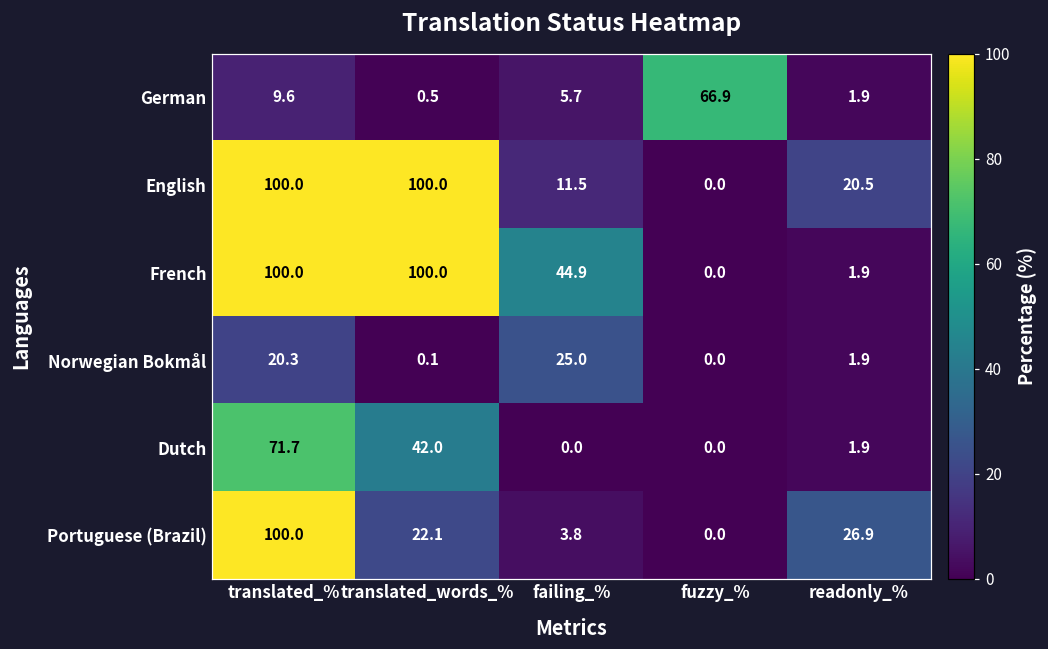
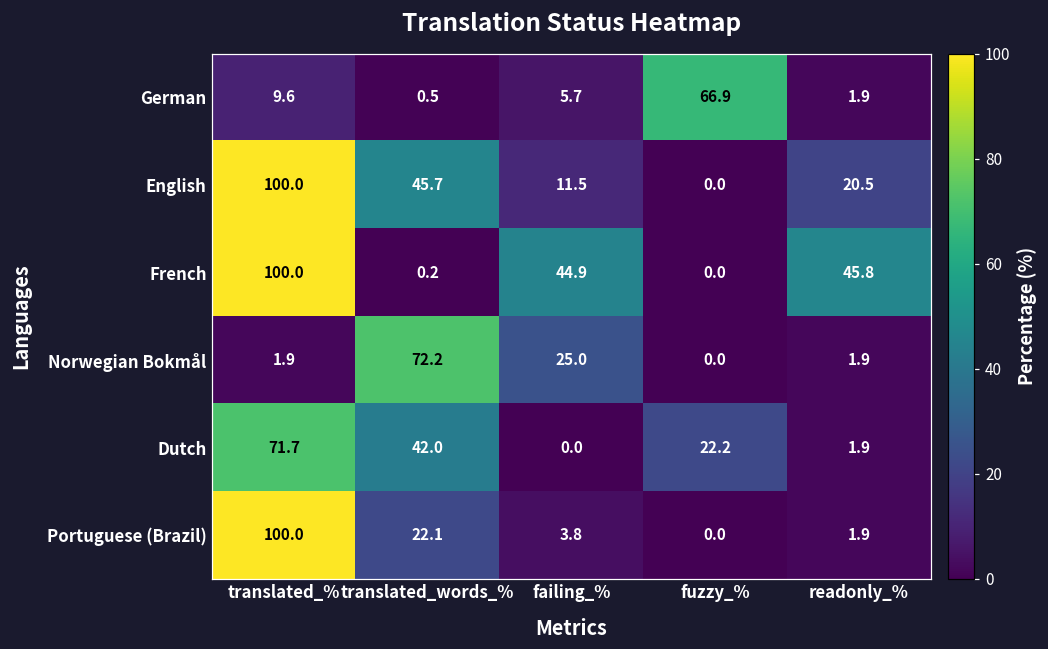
English, translated_words_%: 100.0 -> 45.7
French, translated_words_%: 100.0 -> 0.2
French, readonly_%: 1.9 -> 45.8
Norwegian Bokmål, translated_%: 20.3 -> 1.9
Norwegian Bokmål, translated_words_%: 0.1 -> 72.2
Dutch, fuzzy_%: 0.0 -> 22.2
Portuguese (Brazil), readonly_%: 26.9 -> 1.9
